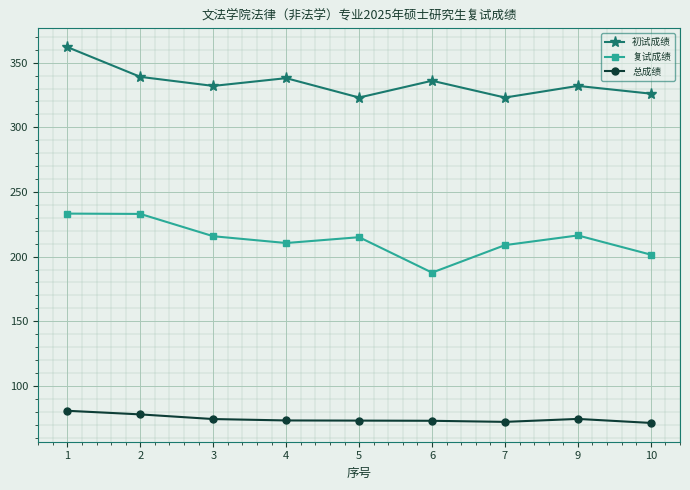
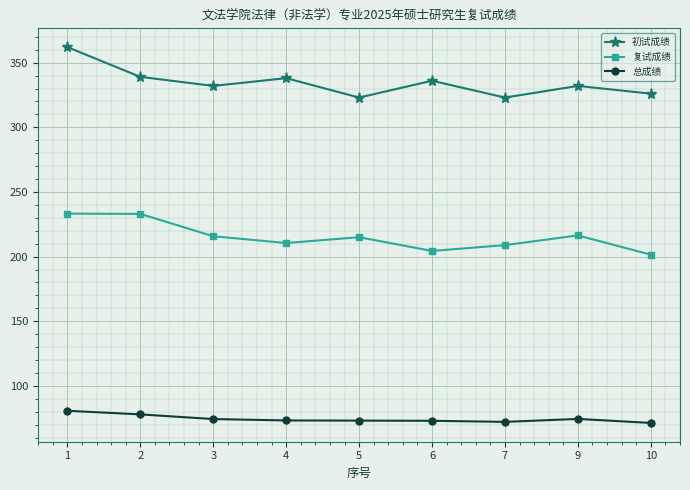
复试成绩, 6: 188 -> 204
